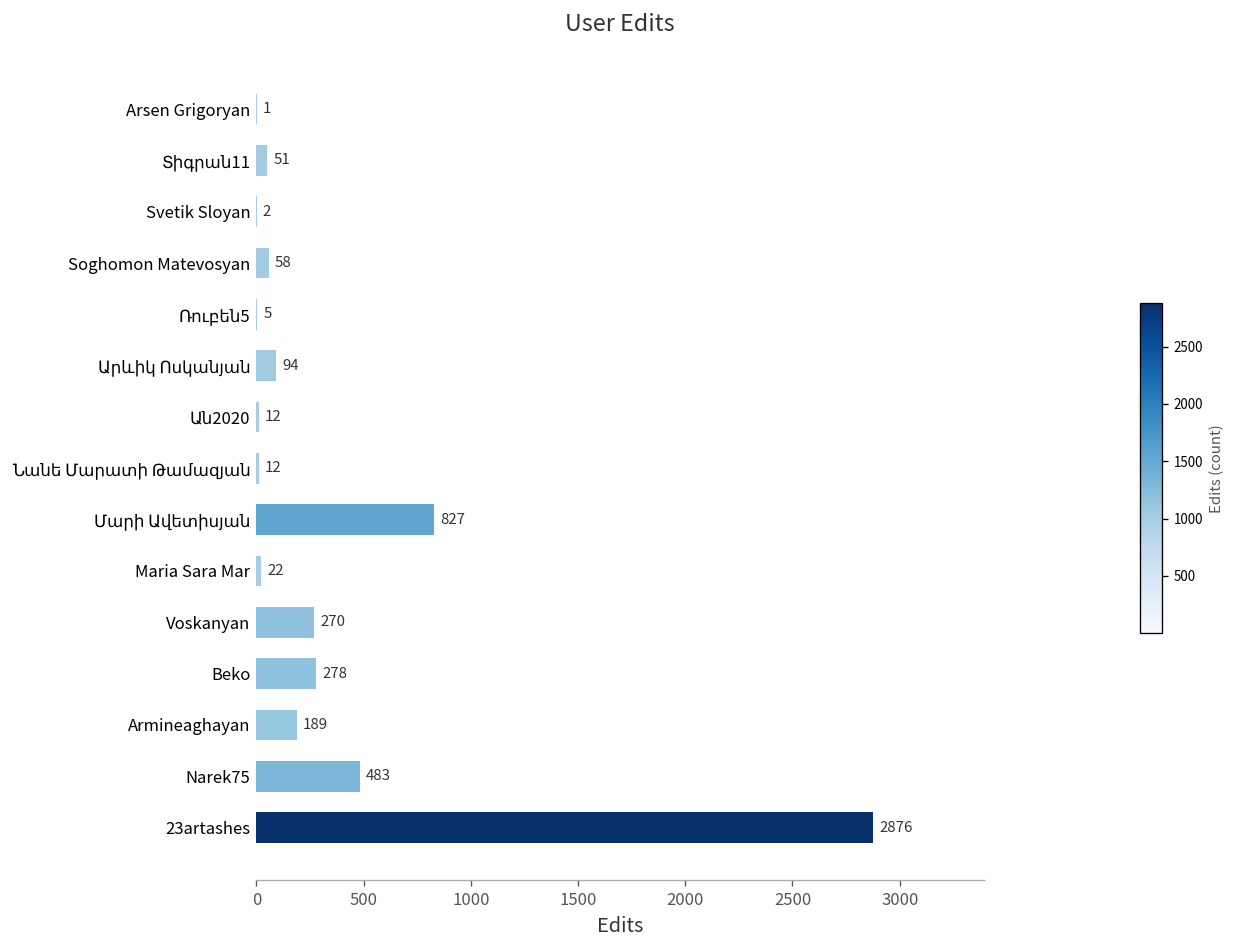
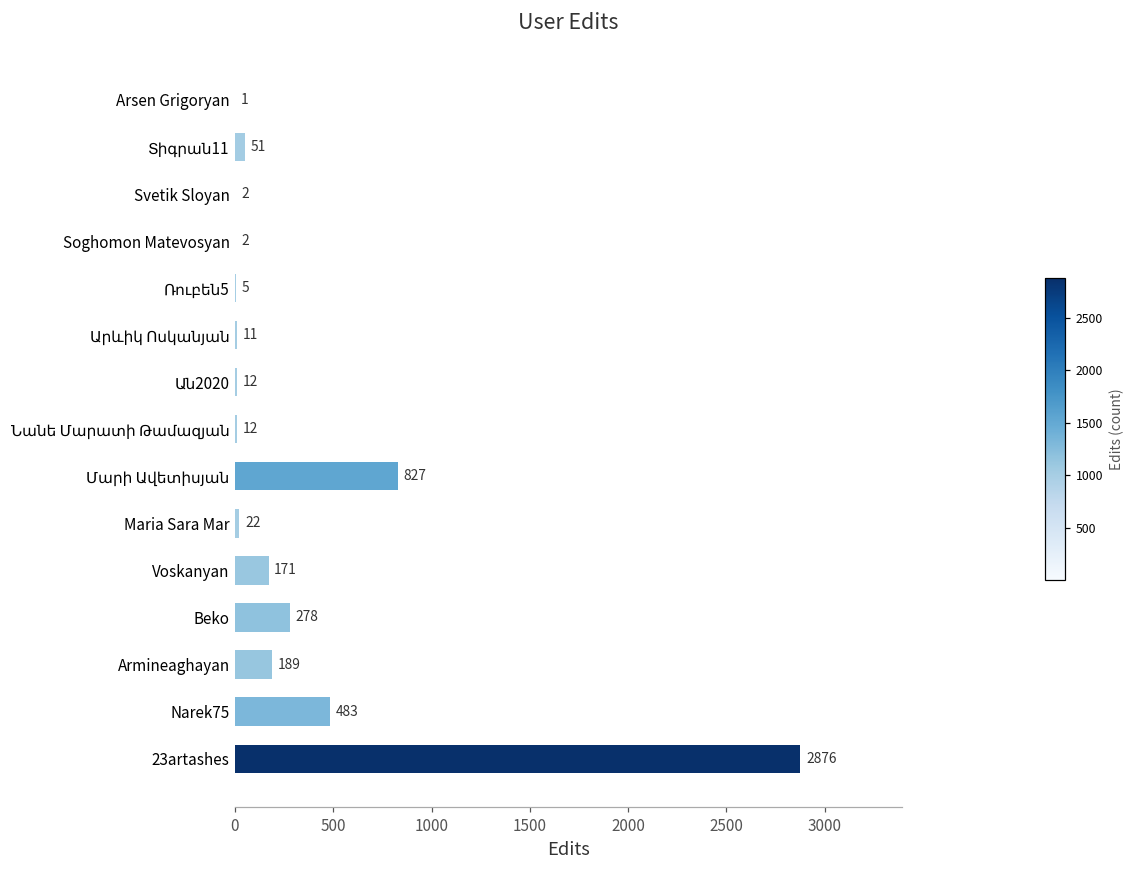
Soghomon Matevosyan: 58 -> 2
Արևիկ Ոսկանյան: 94 -> 11
Voskanyan: 270 -> 171
